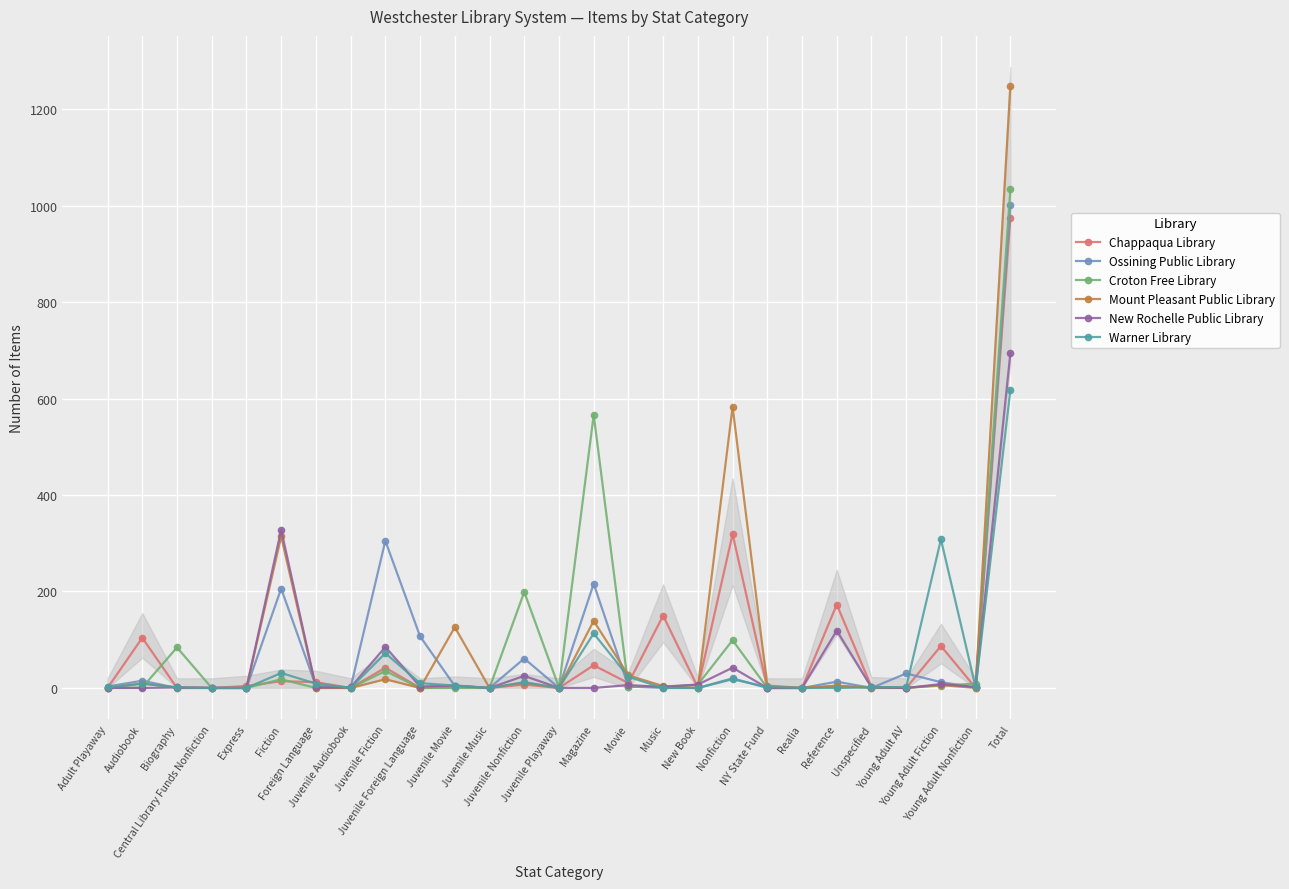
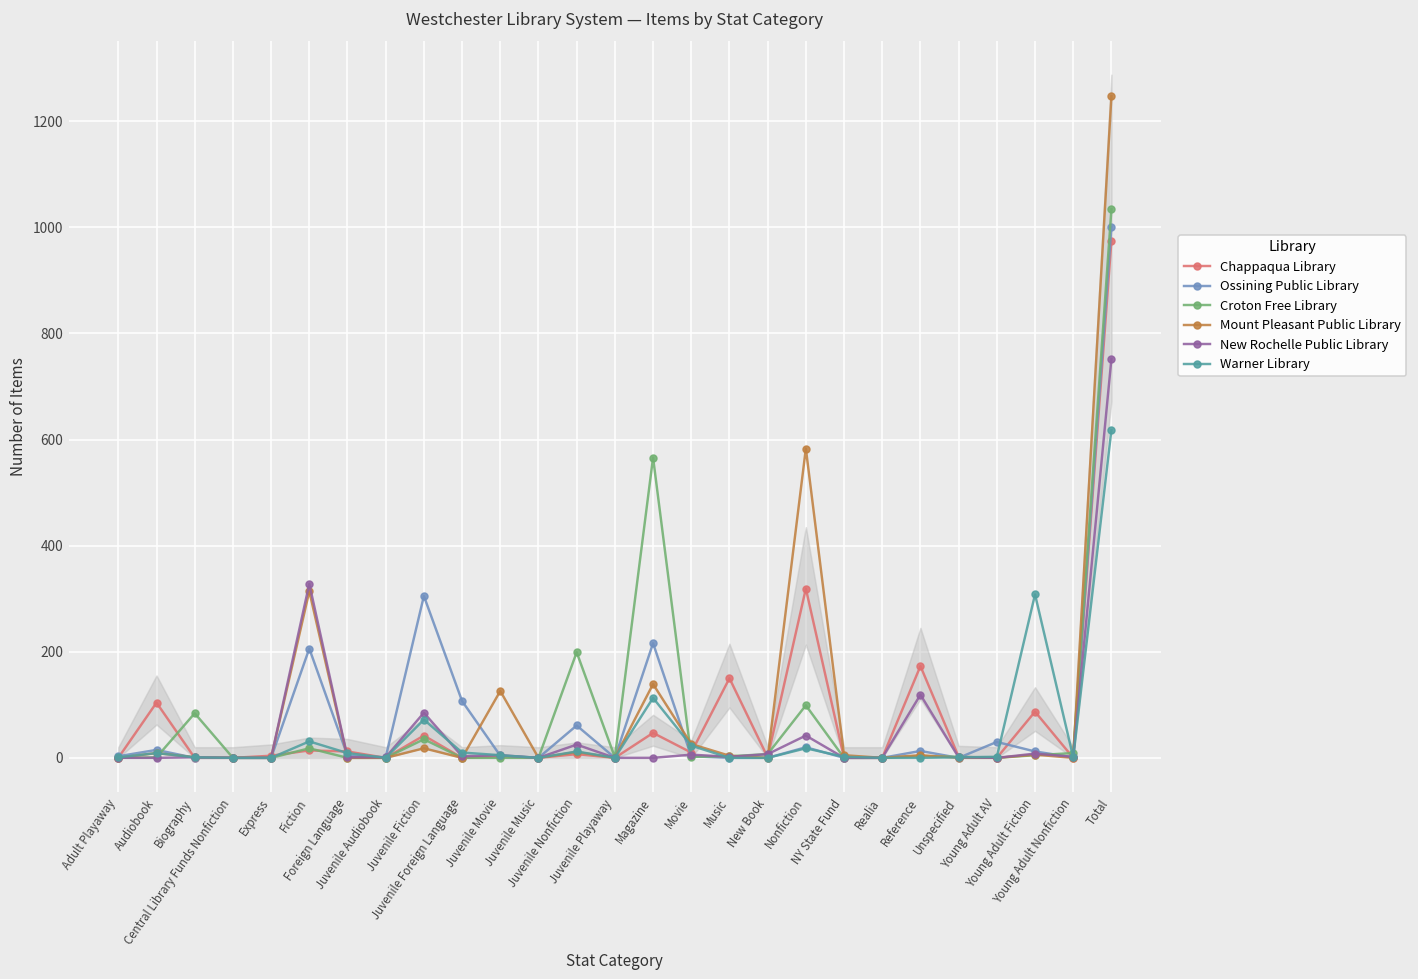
New Rochelle Public Library, Total: 690 -> 750
